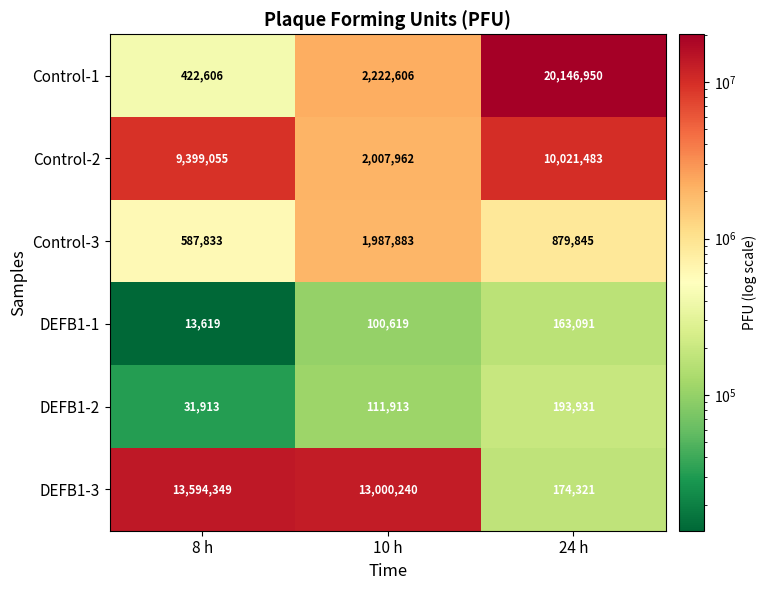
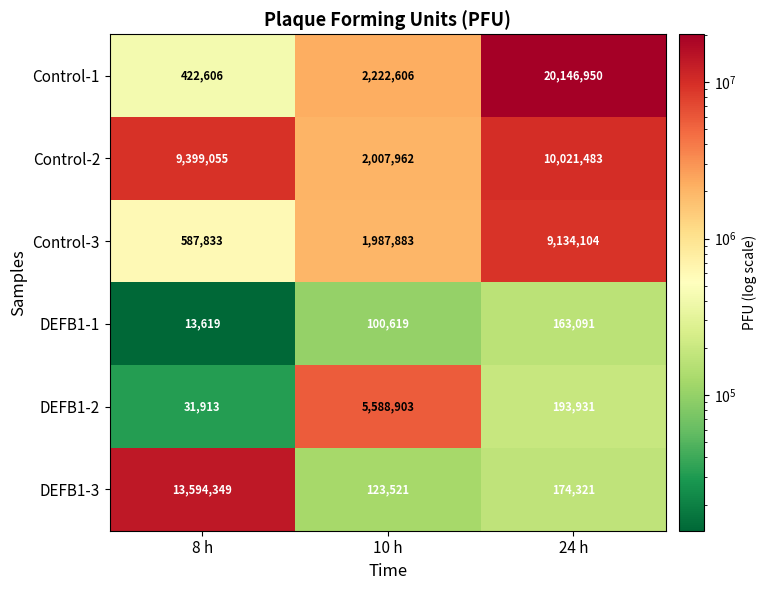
Control-3, 24 h: 879,845 -> 9,134,104
DEFB1-2, 10 h: 111,913 -> 5,588,903
DEFB1-3, 10 h: 13,000,240 -> 123,521
